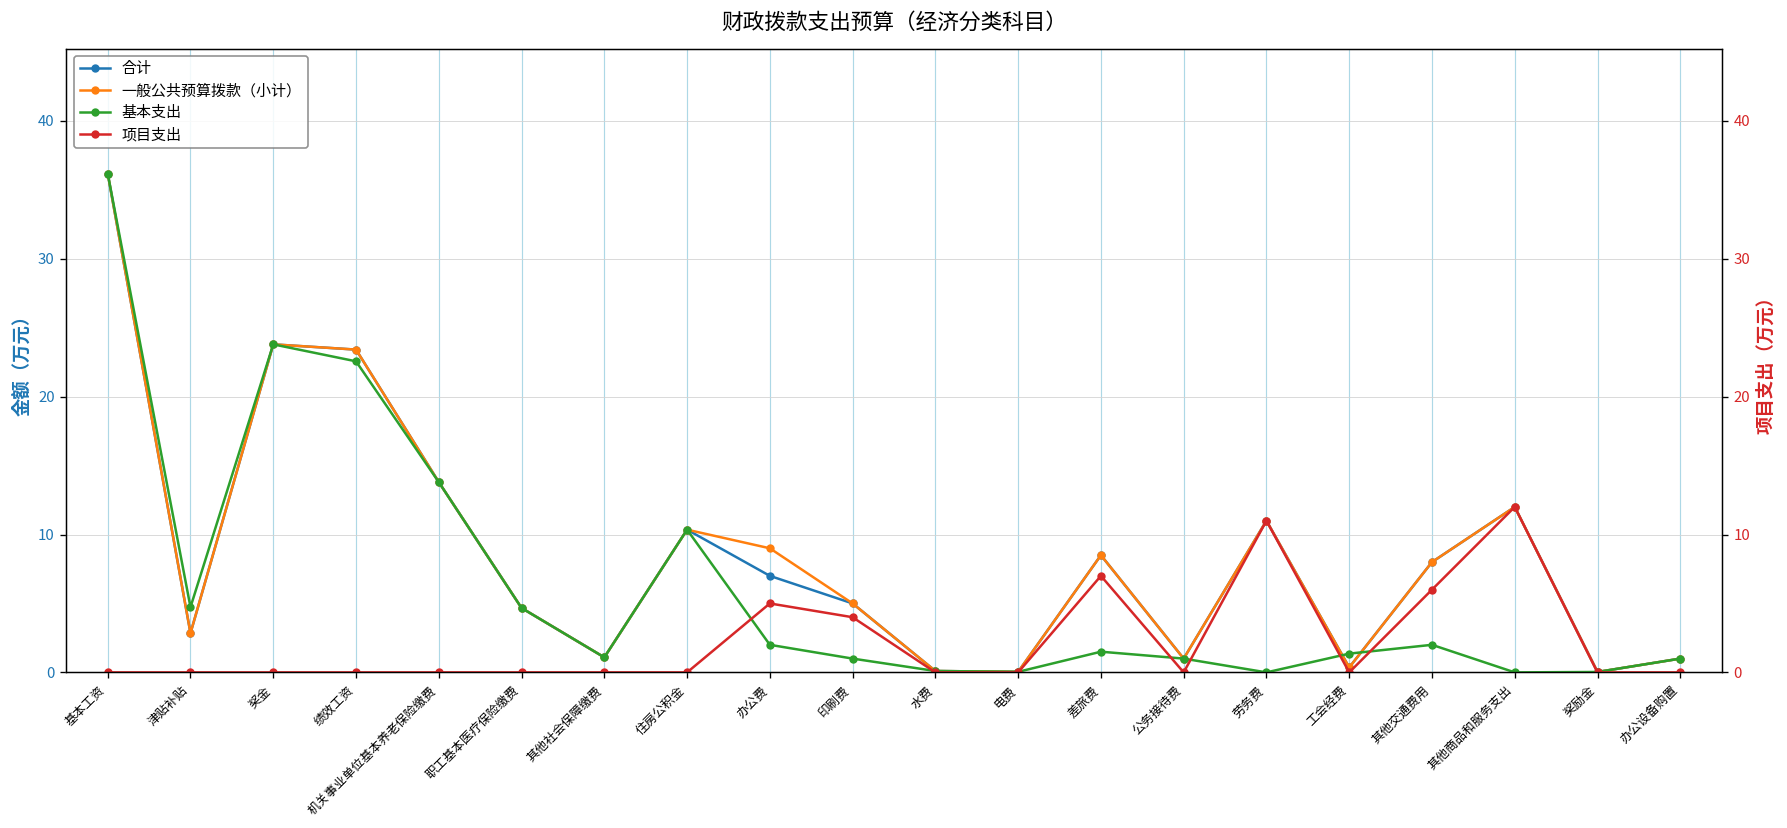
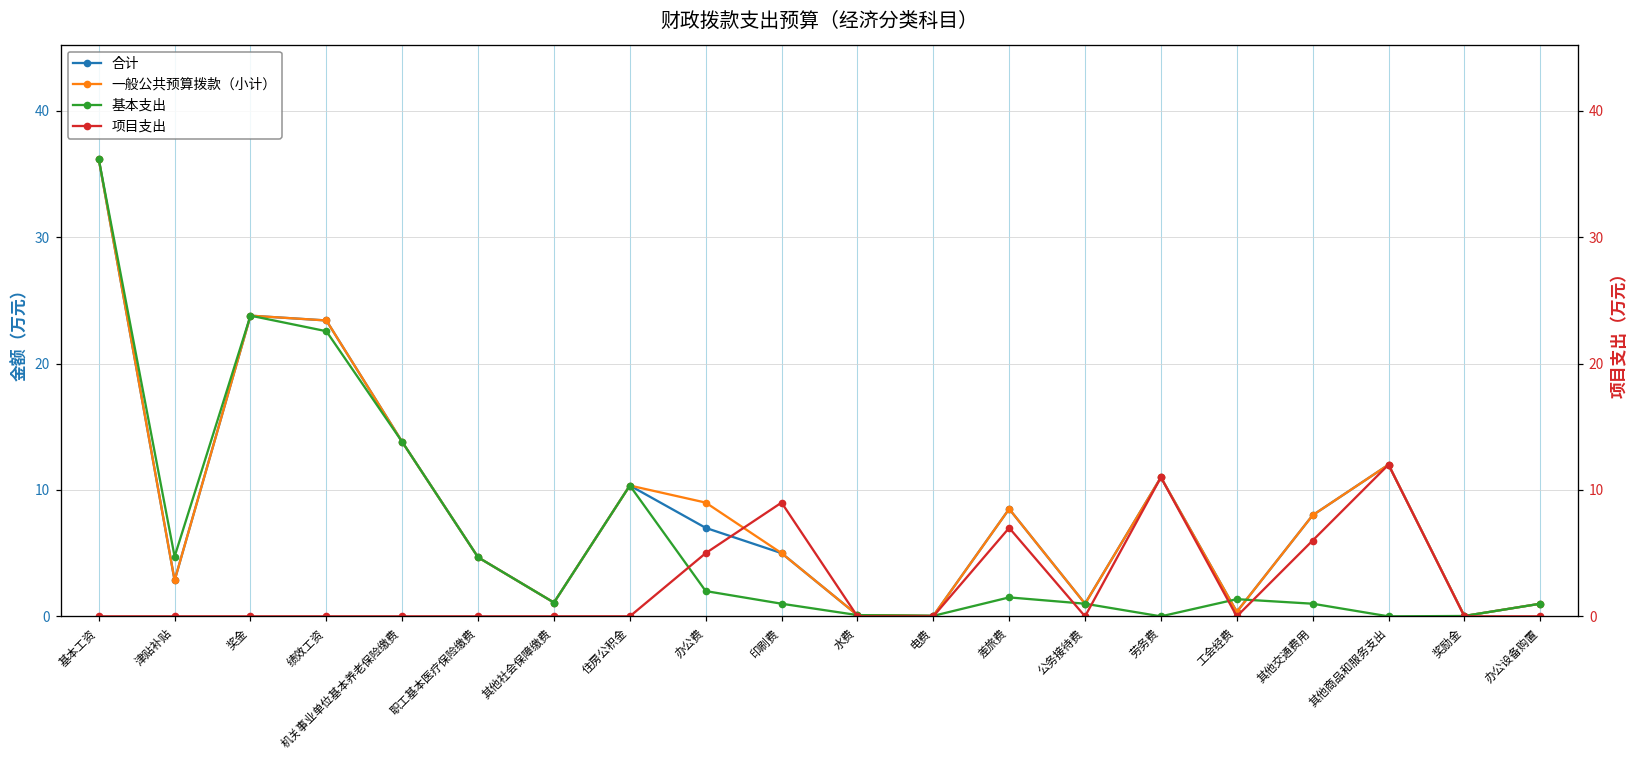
项目支出, 印刷费: 4 -> 9
基本支出, 其他交通费用: 2 -> 1
